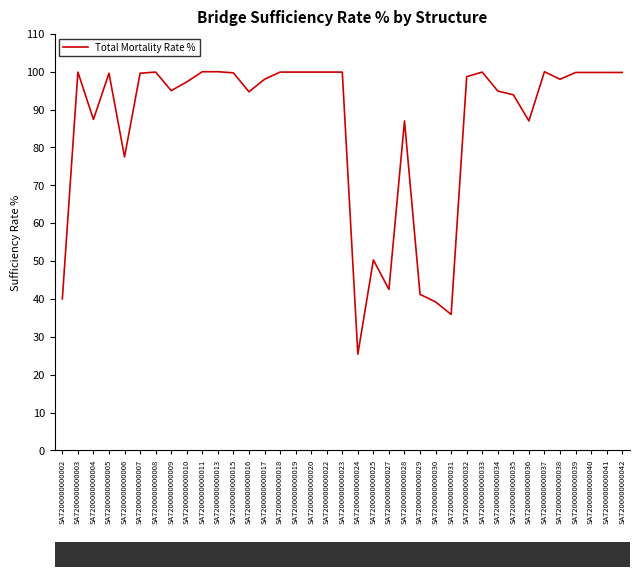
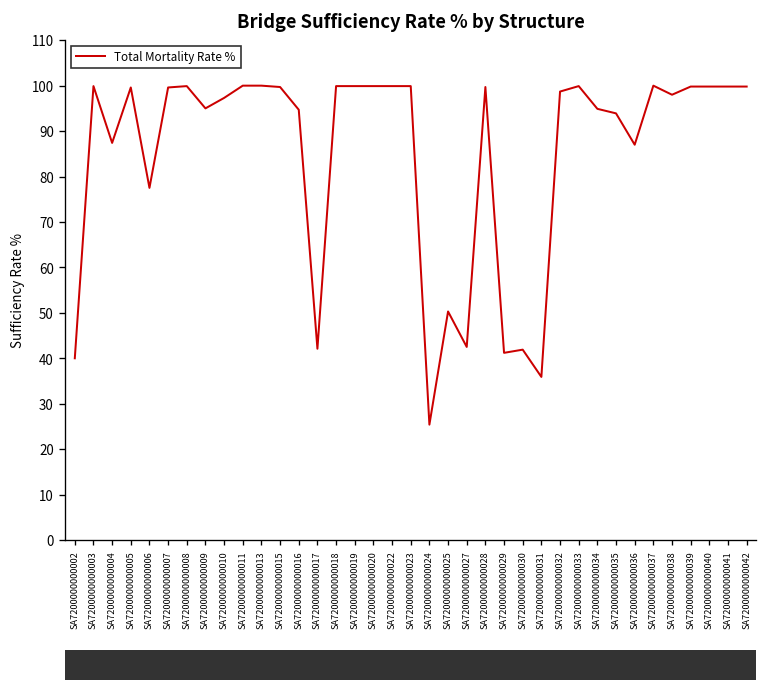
SA7200000000017: 98 -> 42
SA7200000000028: 87 -> 100
SA7200000000030: 39 -> 42
